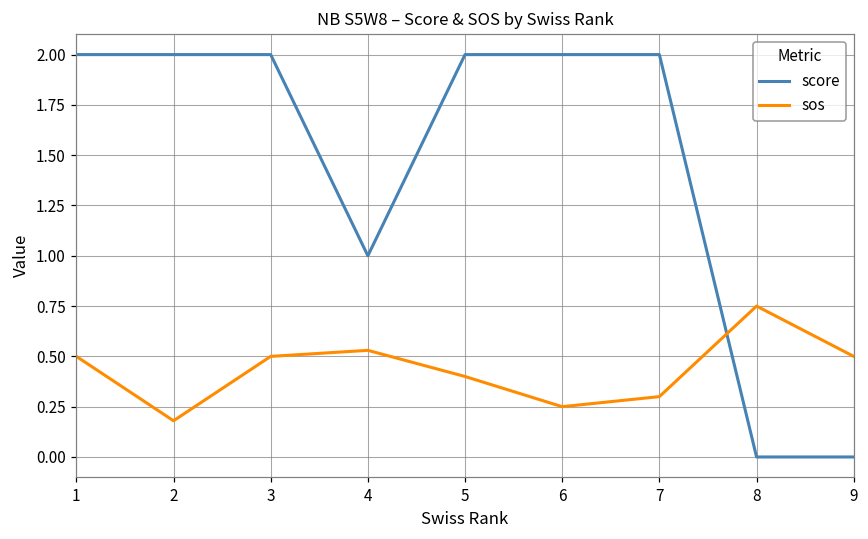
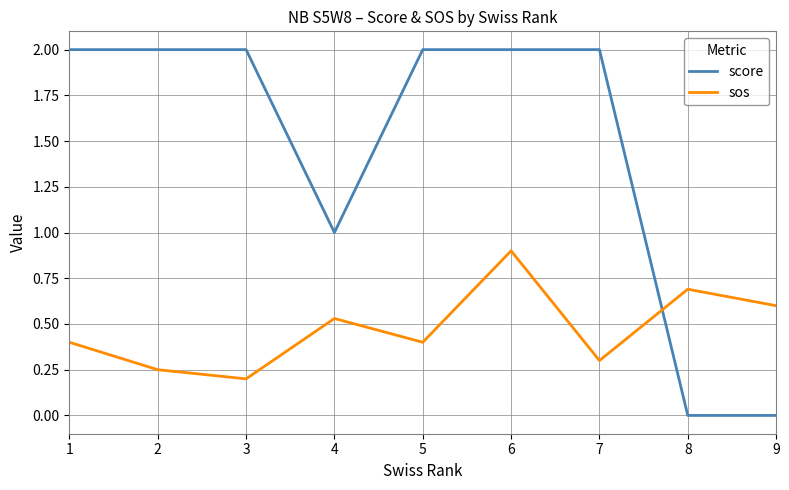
sos, 1: 0.5 -> 0.4
sos, 2: 0.18 -> 0.25
sos, 3: 0.5 -> 0.2
sos, 6: 0.25 -> 0.90
sos, 8: 0.75 -> 0.69
sos, 9: 0.5 -> 0.6
